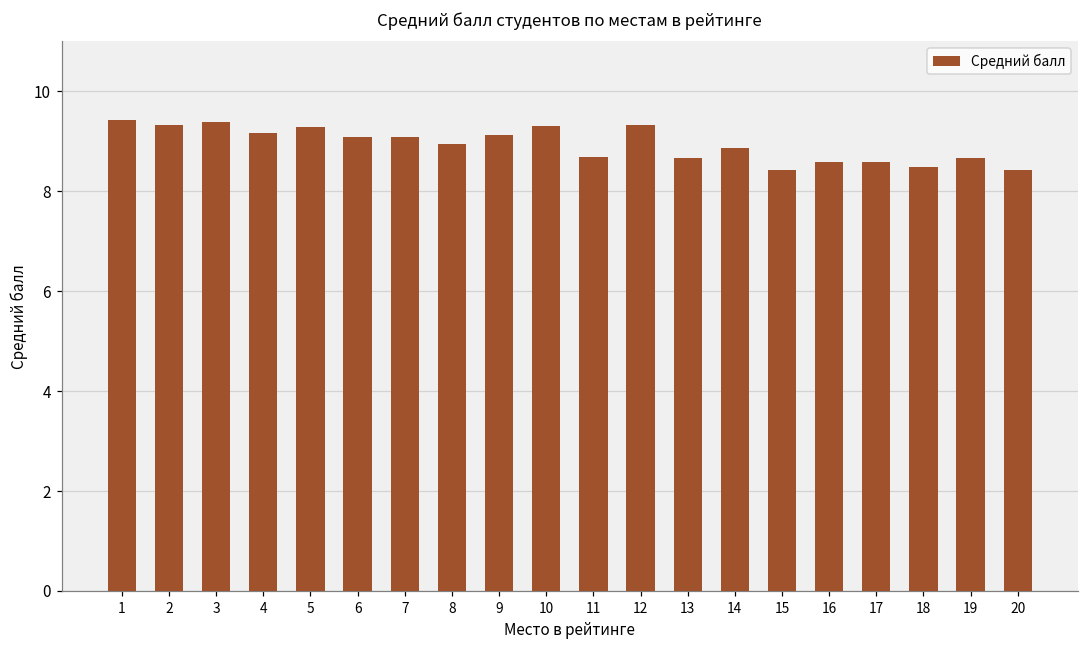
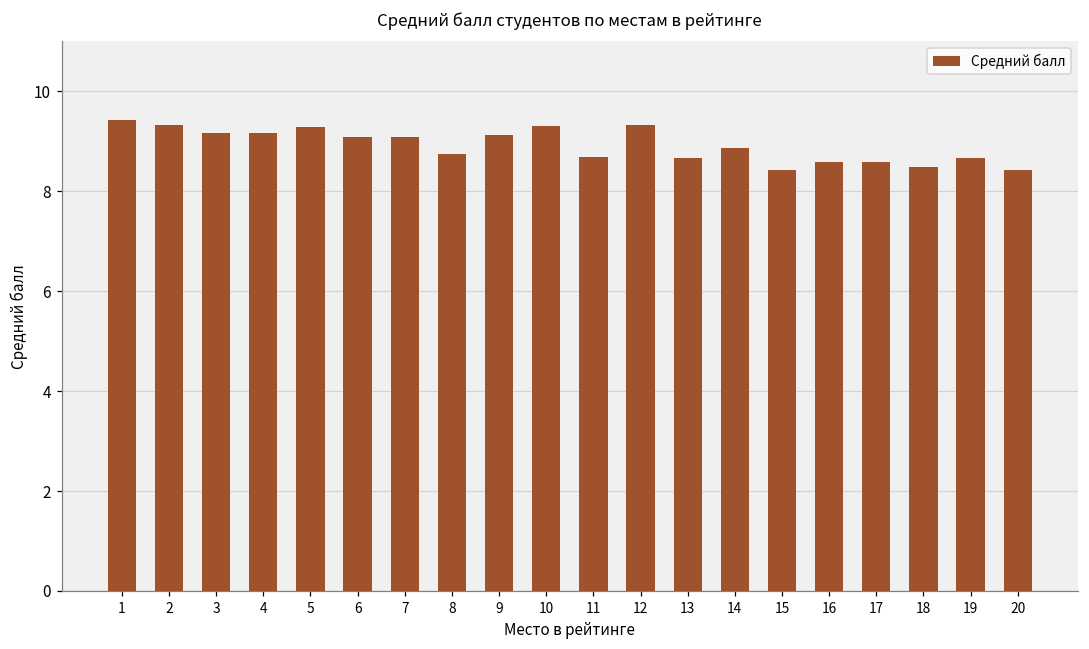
3: 9.4 -> 9.2
8: 9.0 -> 8.8
